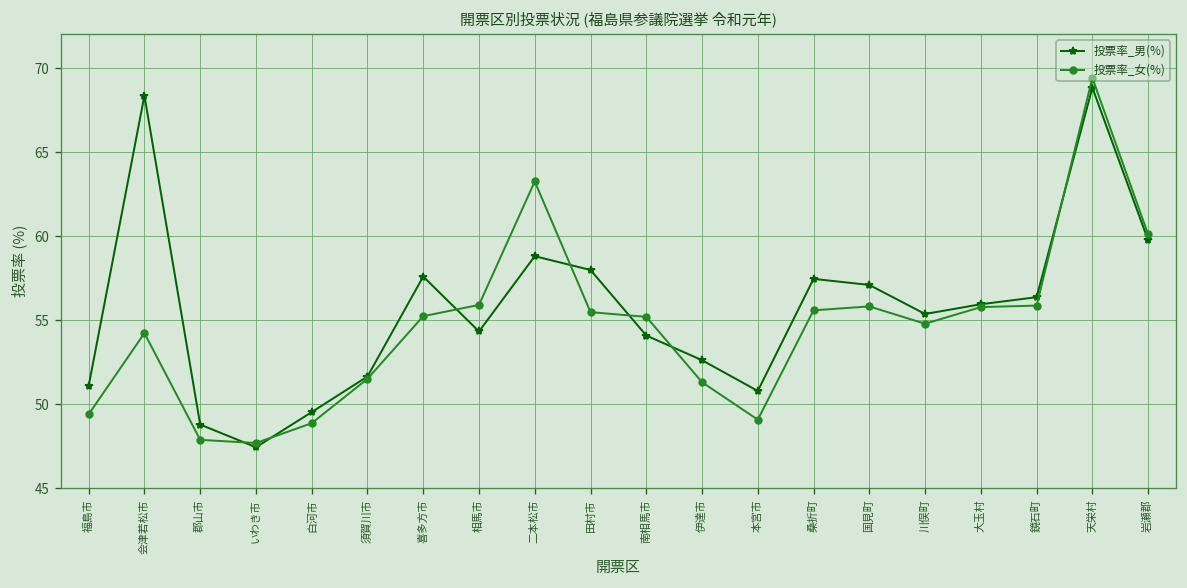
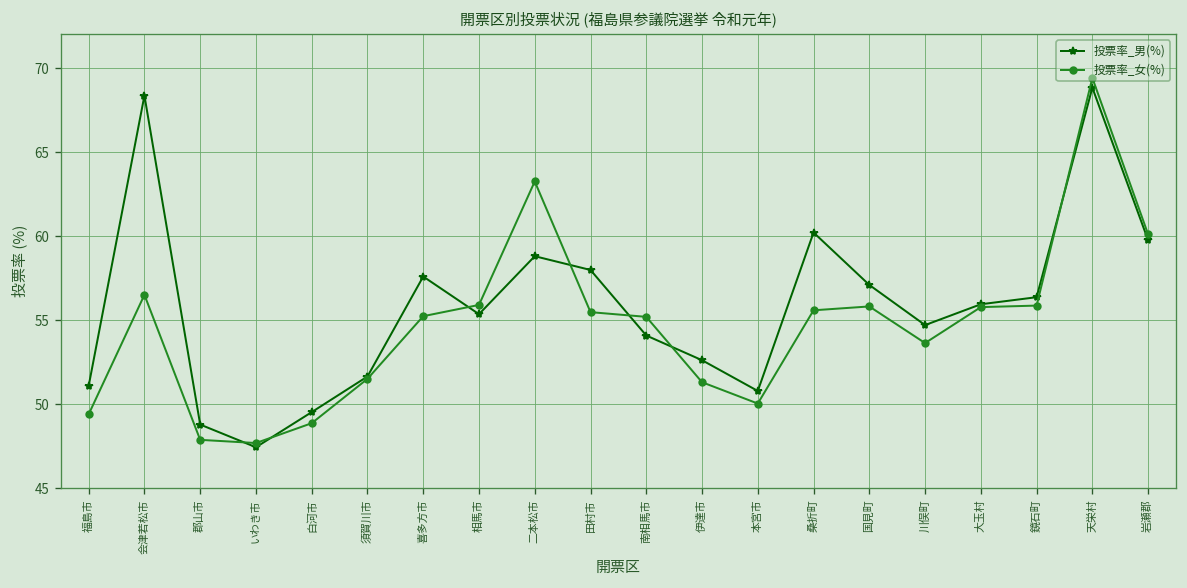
投票率_女(%), 会津若松市: 54.2 -> 56.5
投票率_男(%), 相馬市: 54.3 -> 55.4
投票率_女(%), 本宮市: 49.1 -> 50.0
投票率_男(%), 桑折町: 57.5 -> 60.2
投票率_男(%), 川俣町: 55.4 -> 54.7
投票率_女(%), 川俣町: 54.8 -> 53.6
